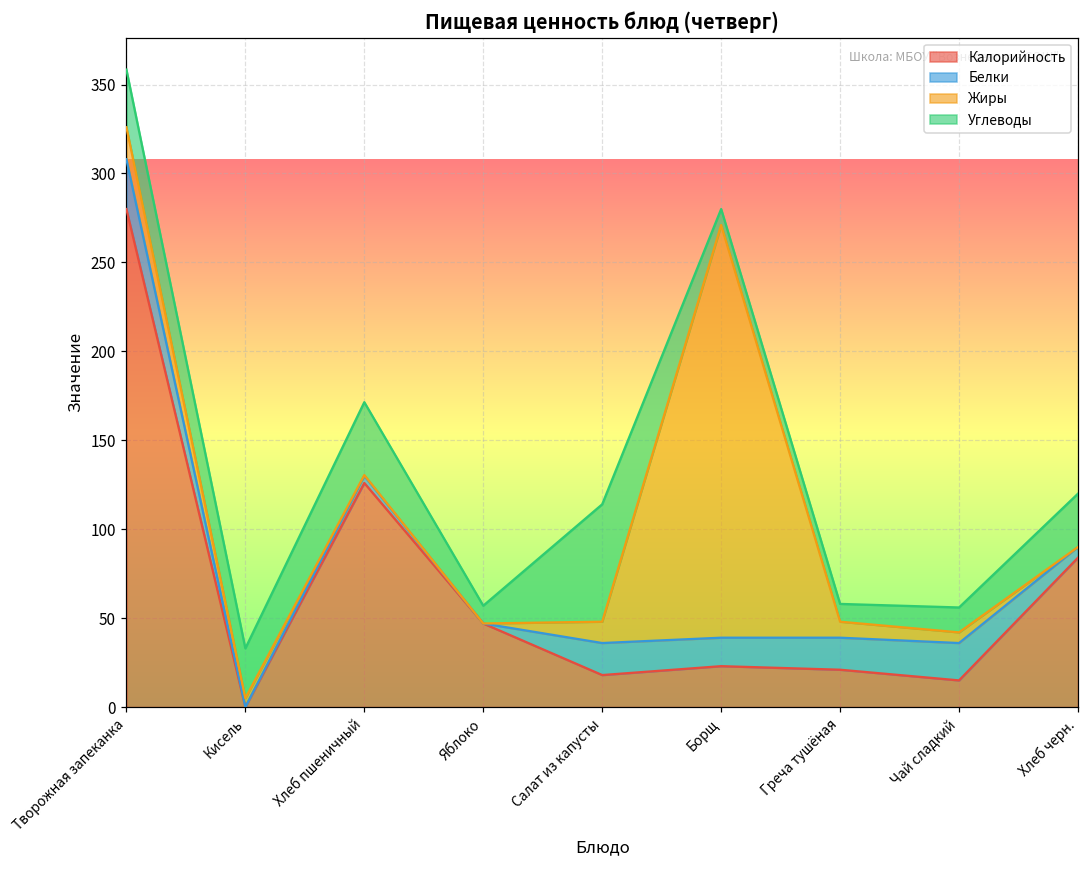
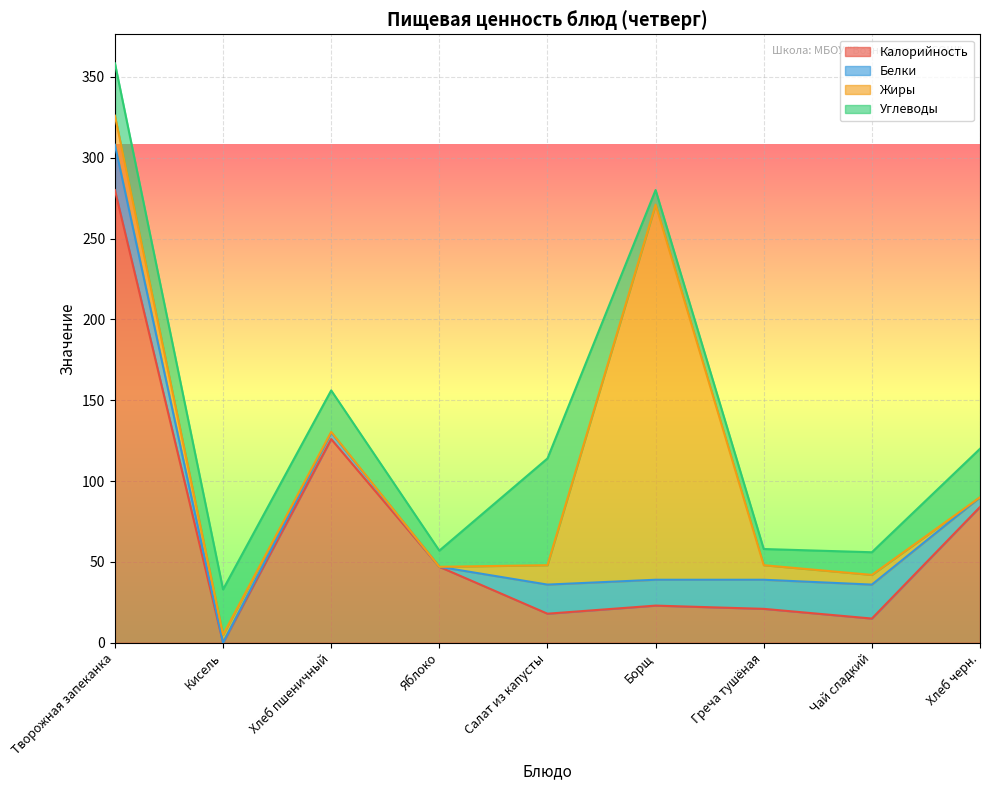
Углеводы, Хлеб пшеничный: 41 -> 26
